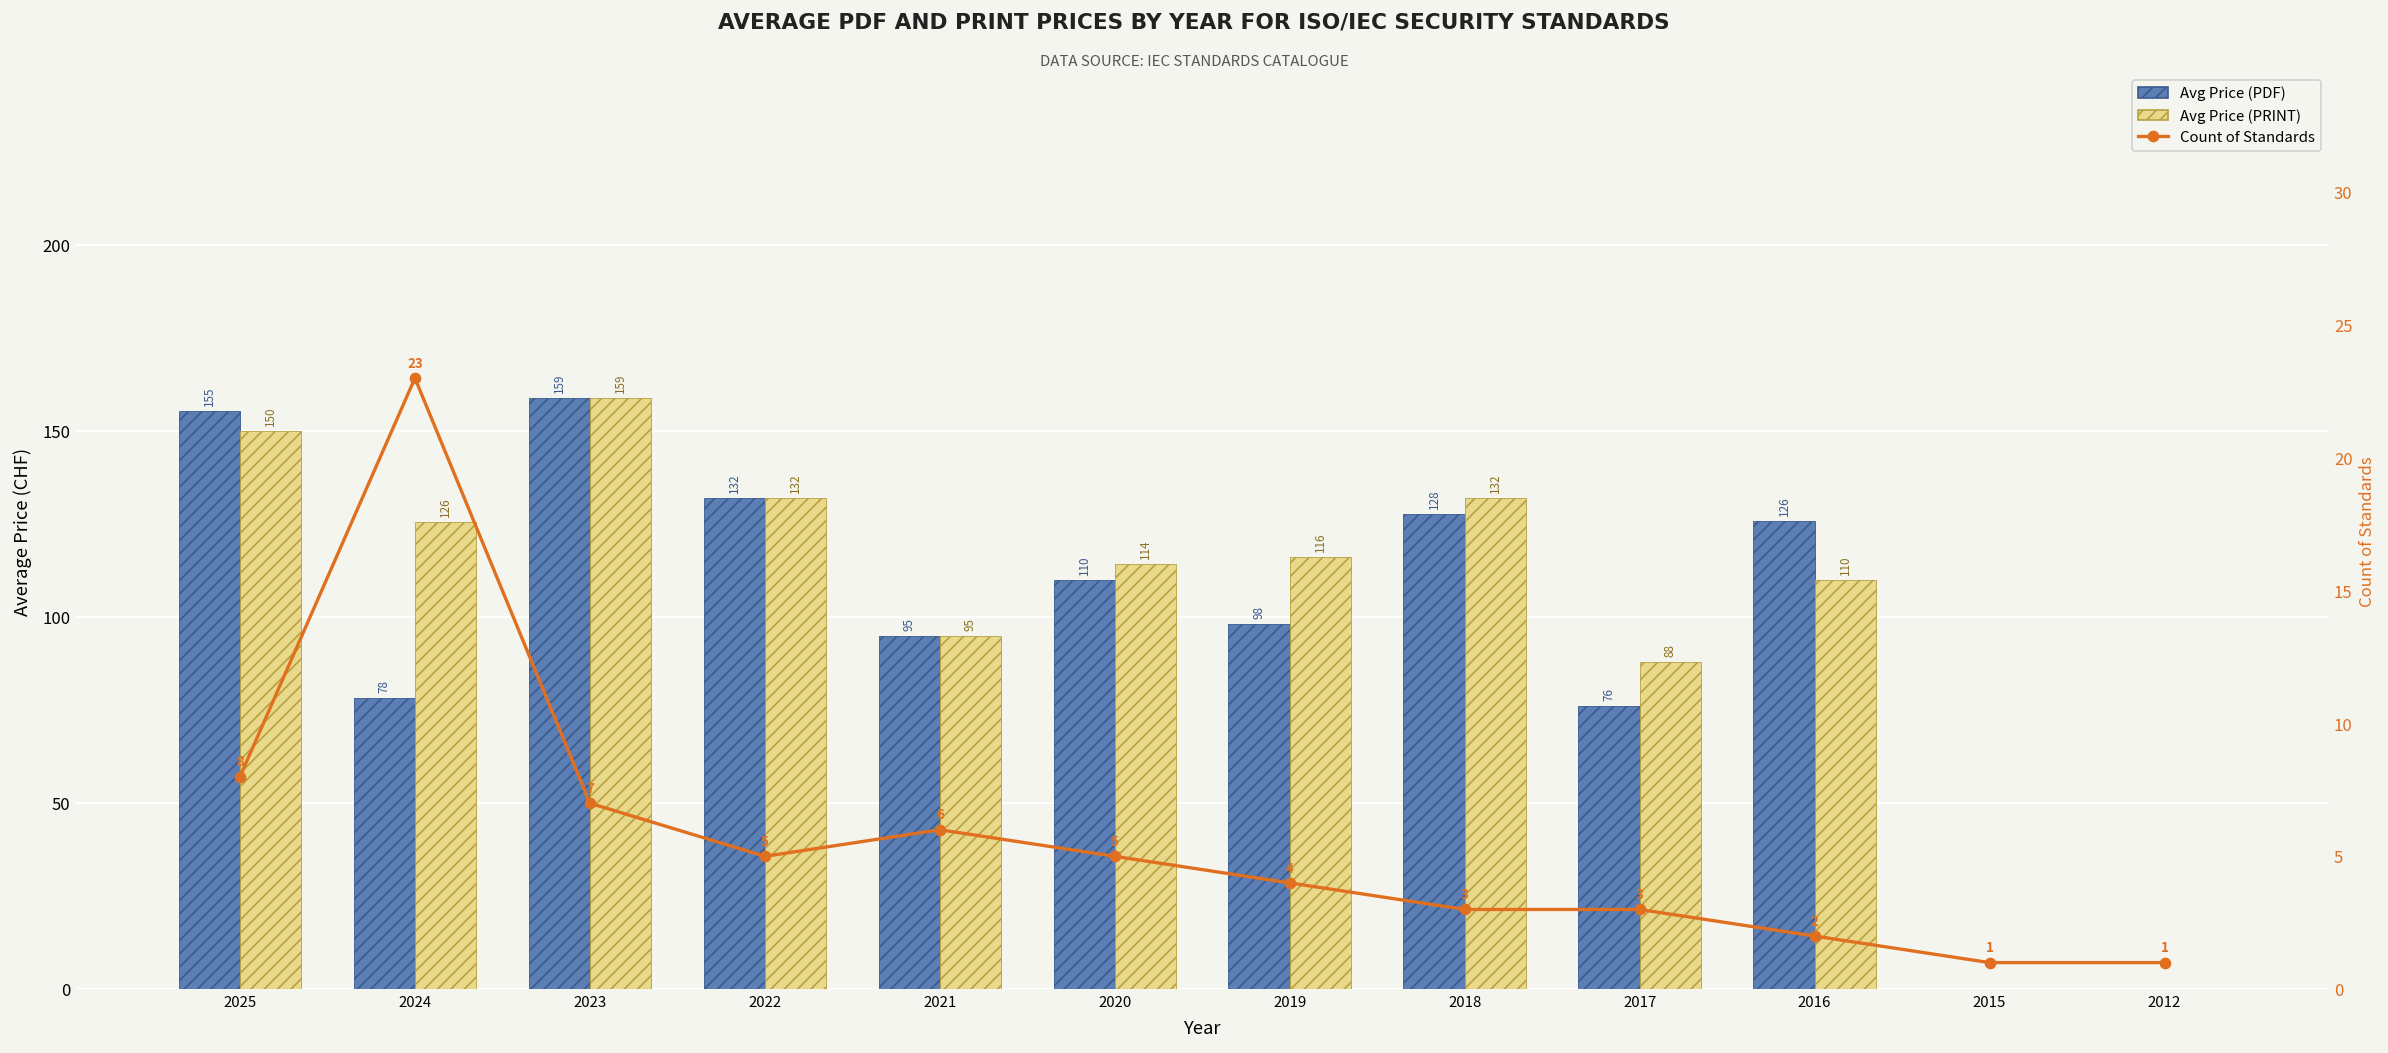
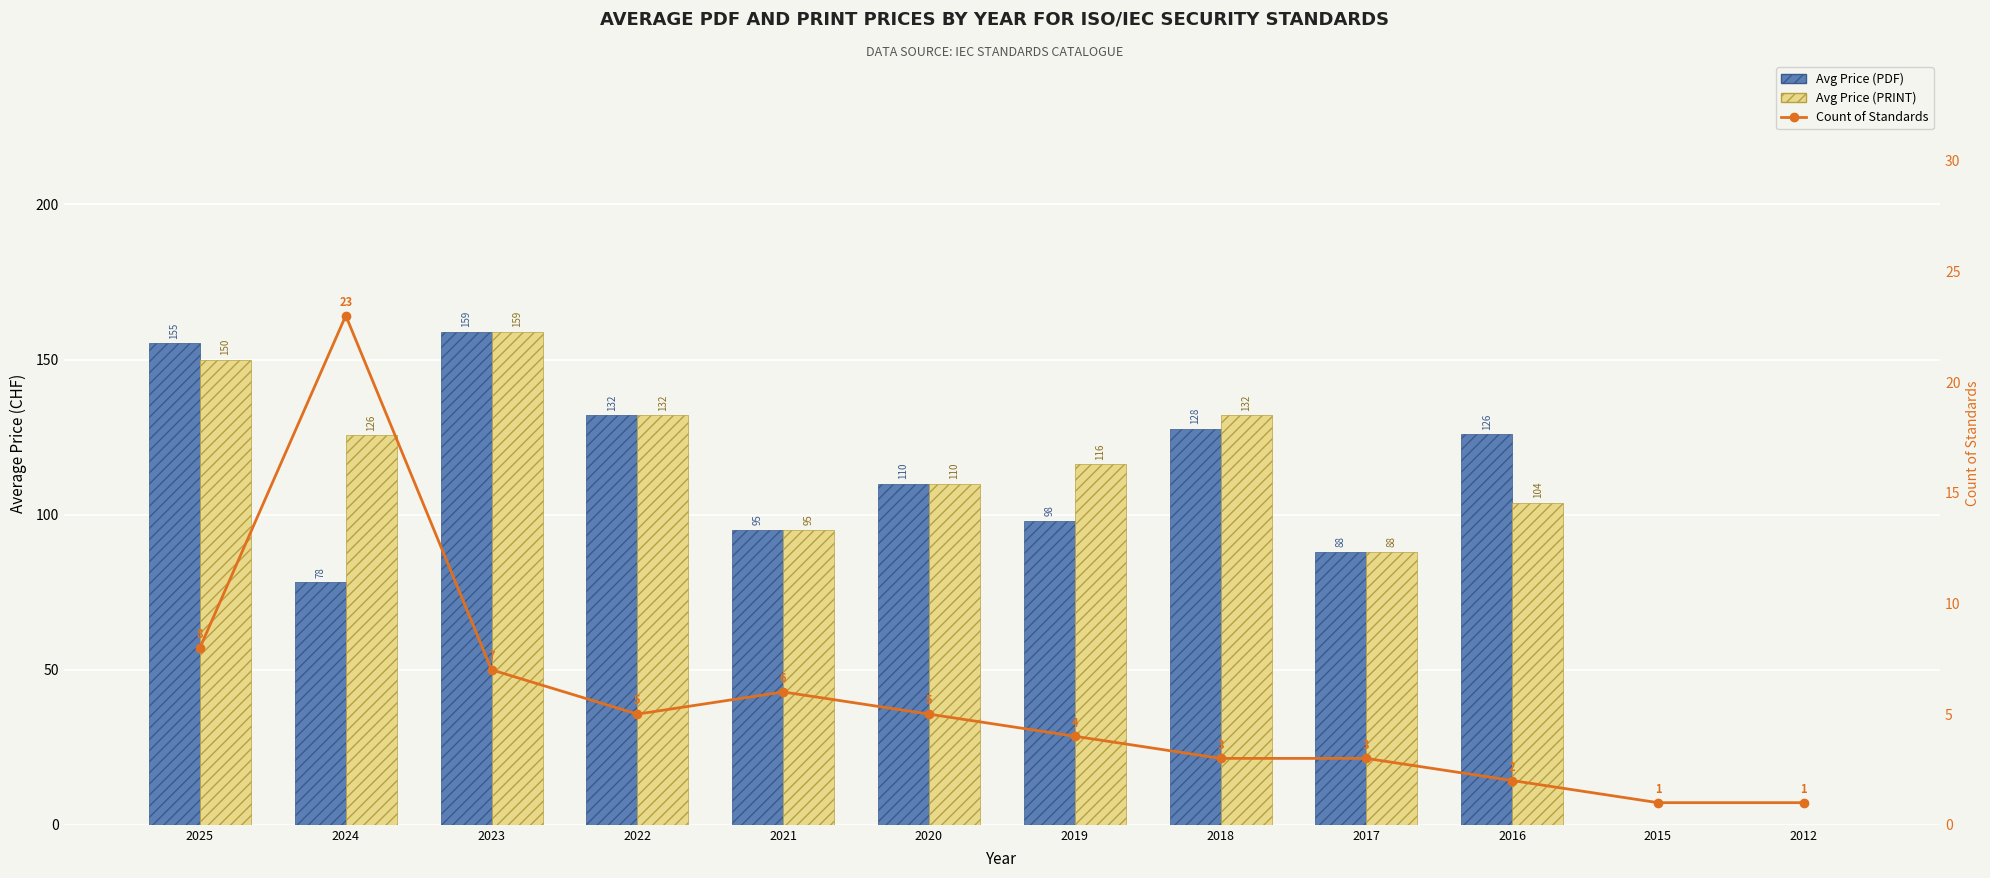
Avg Price (PRINT), 2020: 114 -> 110
Avg Price (PDF), 2017: 76 -> 88
Avg Price (PRINT), 2016: 110 -> 104
